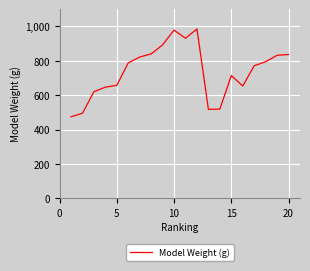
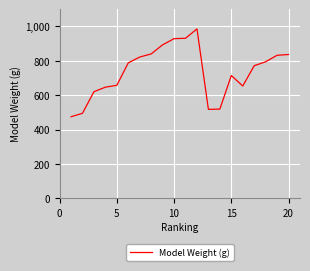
10: 980 -> 930
